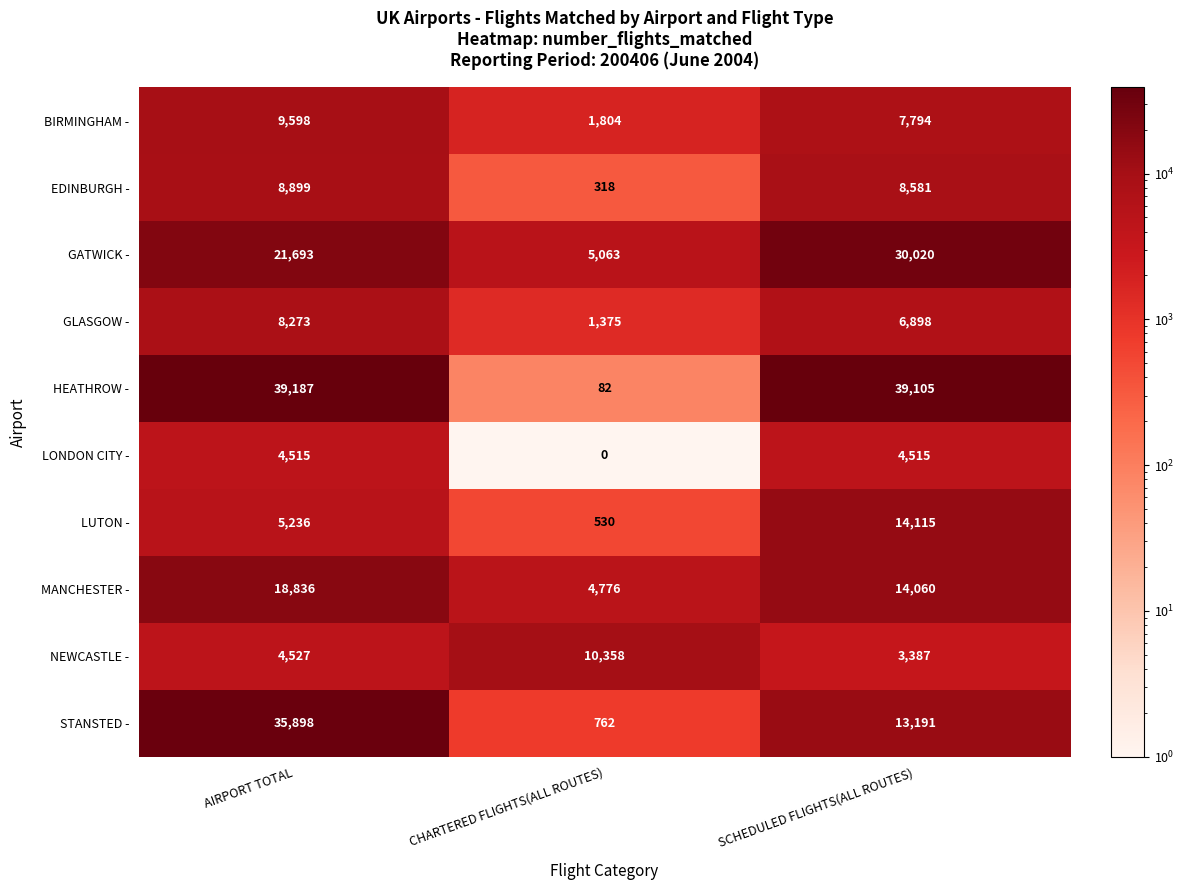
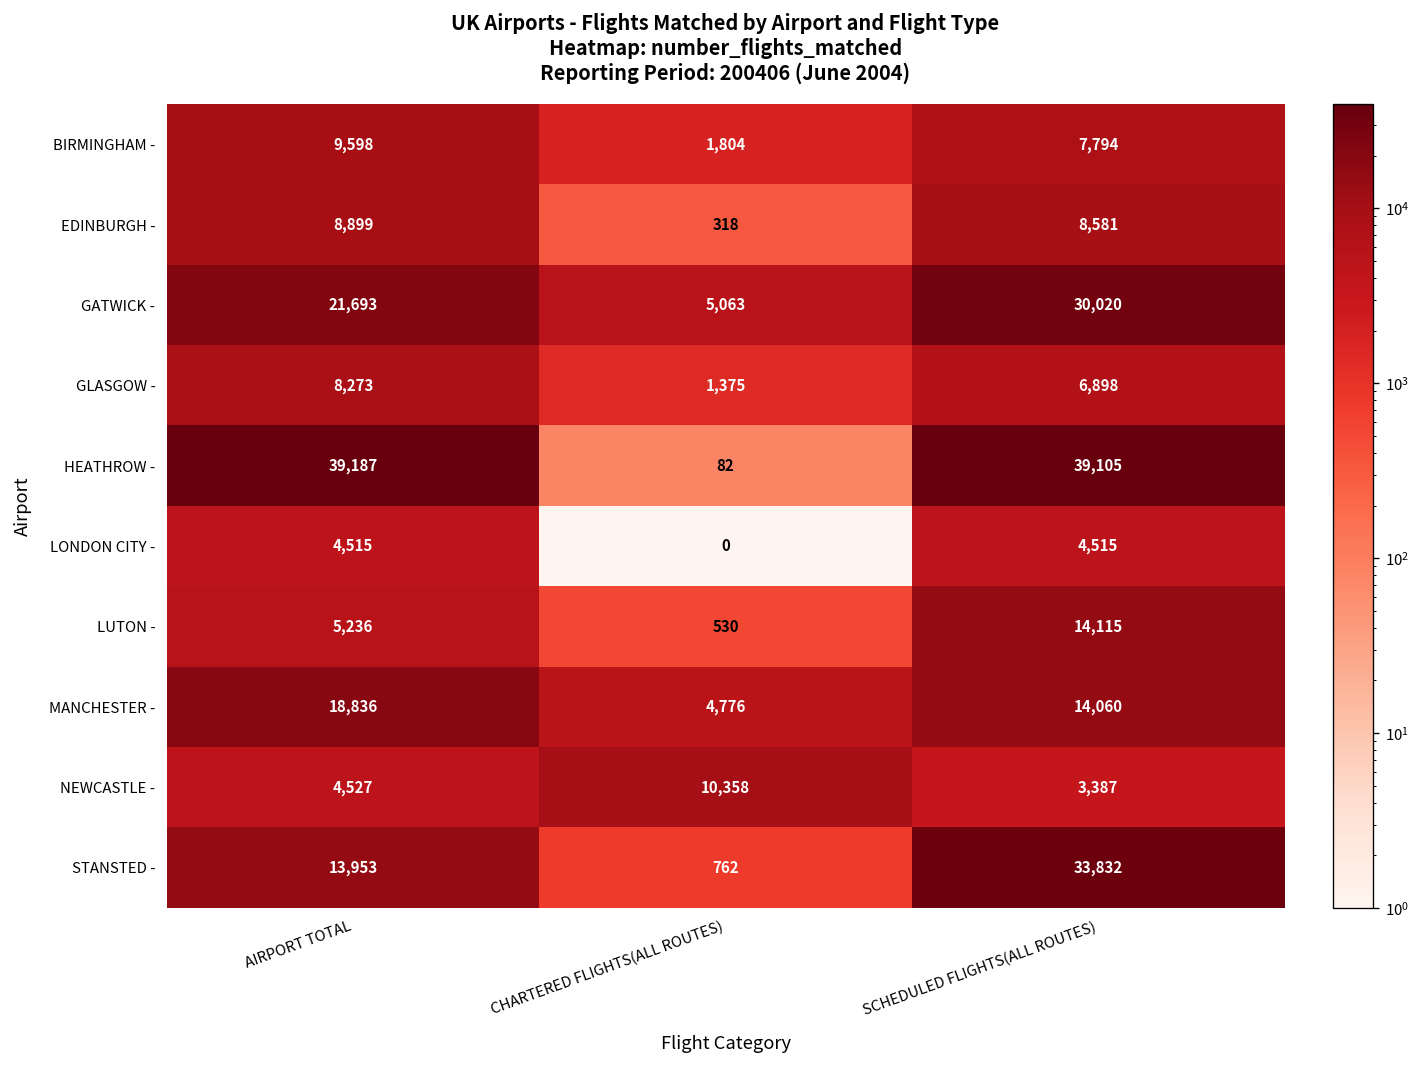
STANSTED -, AIRPORT TOTAL: 35,898 -> 13,953
STANSTED -, SCHEDULED FLIGHTS(ALL ROUTES): 13,191 -> 33,832
